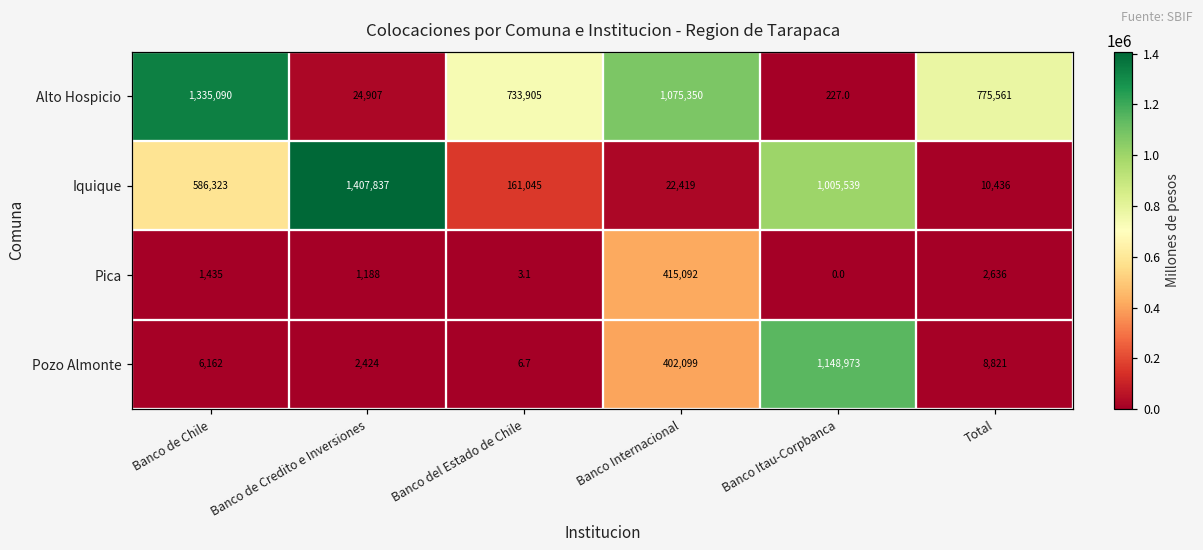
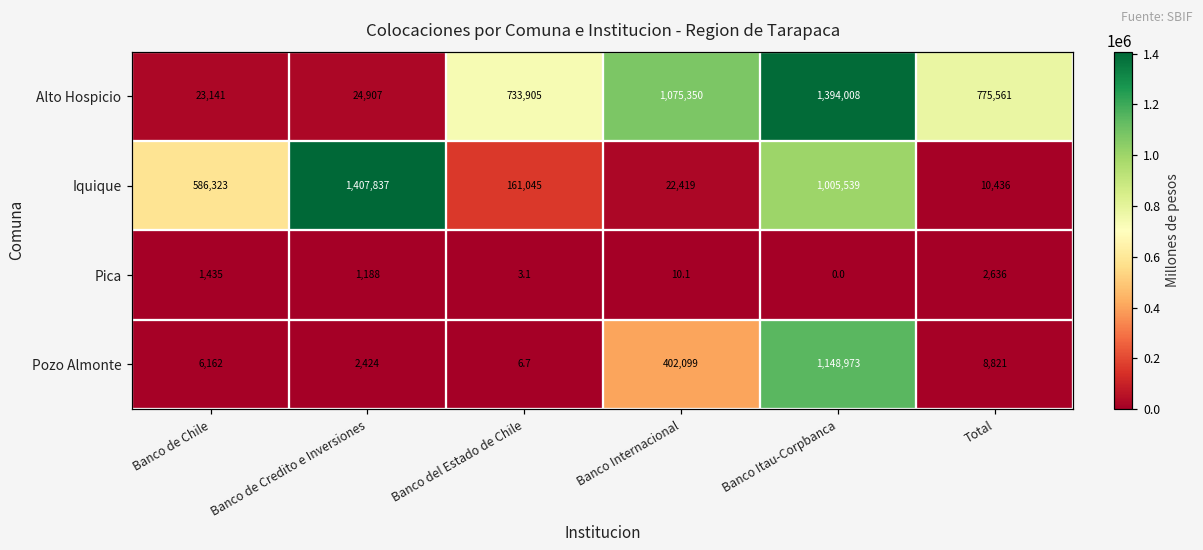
Alto Hospicio, Banco de Chile: 1,335,090 -> 23,141
Alto Hospicio, Banco Itau-Corpbanca: 227.0 -> 1,394,008
Pica, Banco Internacional: 415,092 -> 10.1
